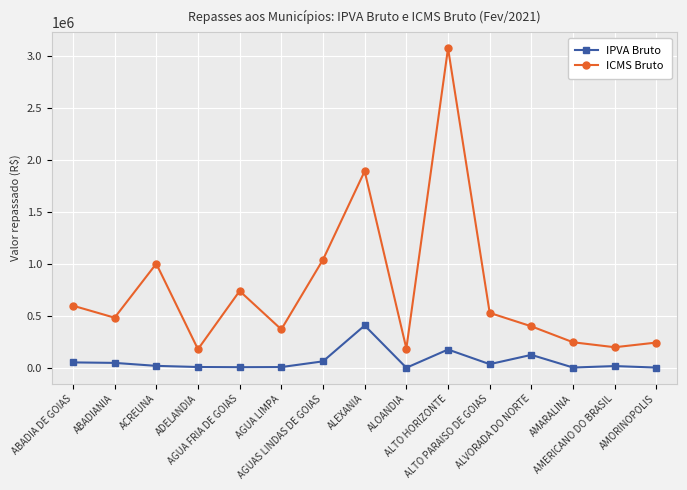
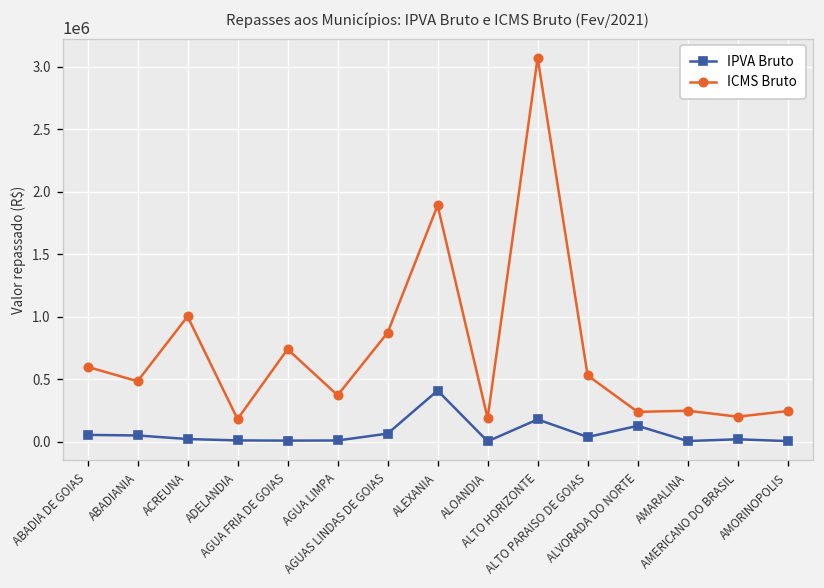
ICMS Bruto, AGUAS LINDAS DE GOIAS: 1040000 -> 870000
ICMS Bruto, ALVORADA DO NORTE: 400000 -> 240000
